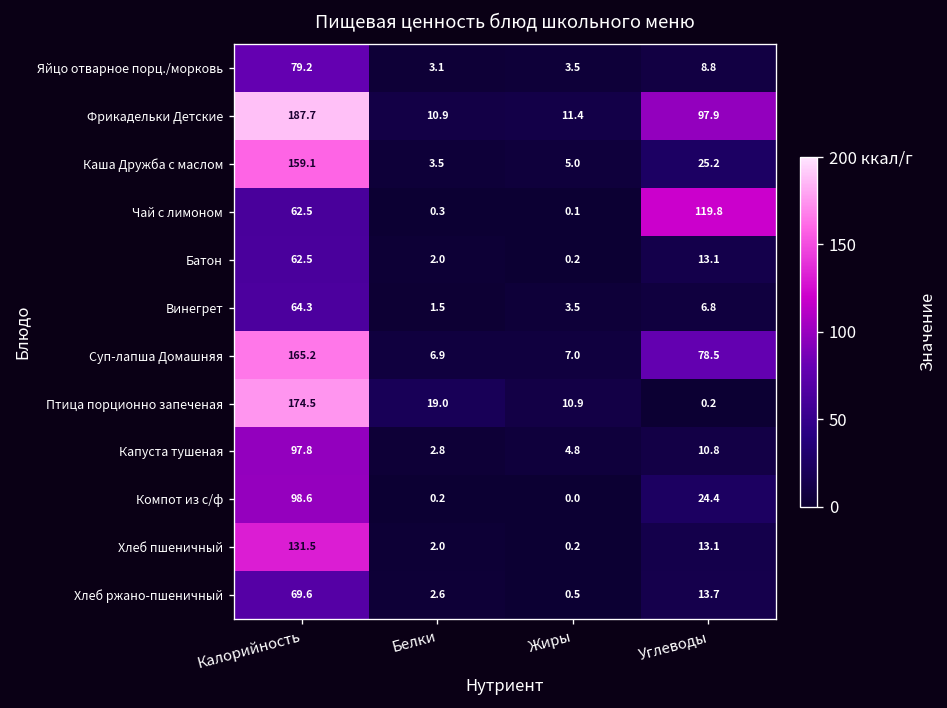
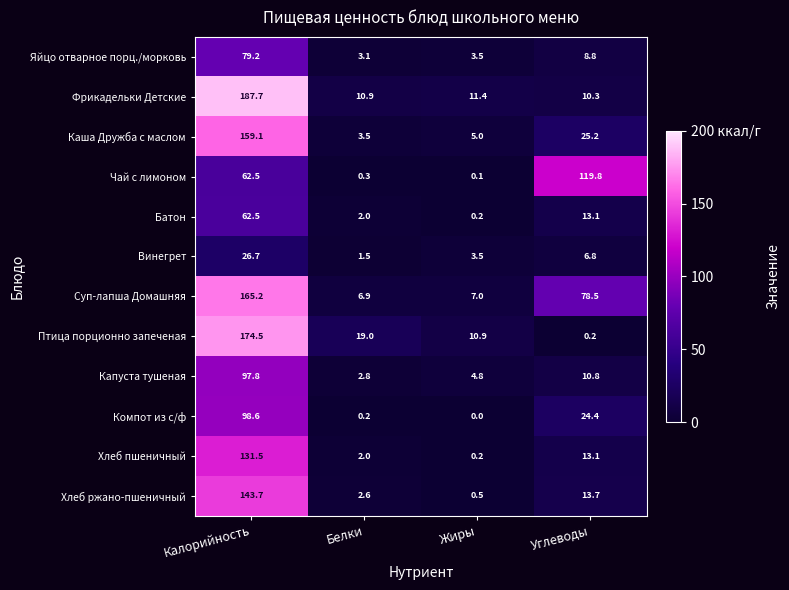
Фрикадельки Детские, Углеводы: 97.9 -> 10.3
Винегрет, Калорийность: 64.3 -> 26.7
Хлеб ржано-пшеничный, Калорийность: 69.6 -> 143.7
